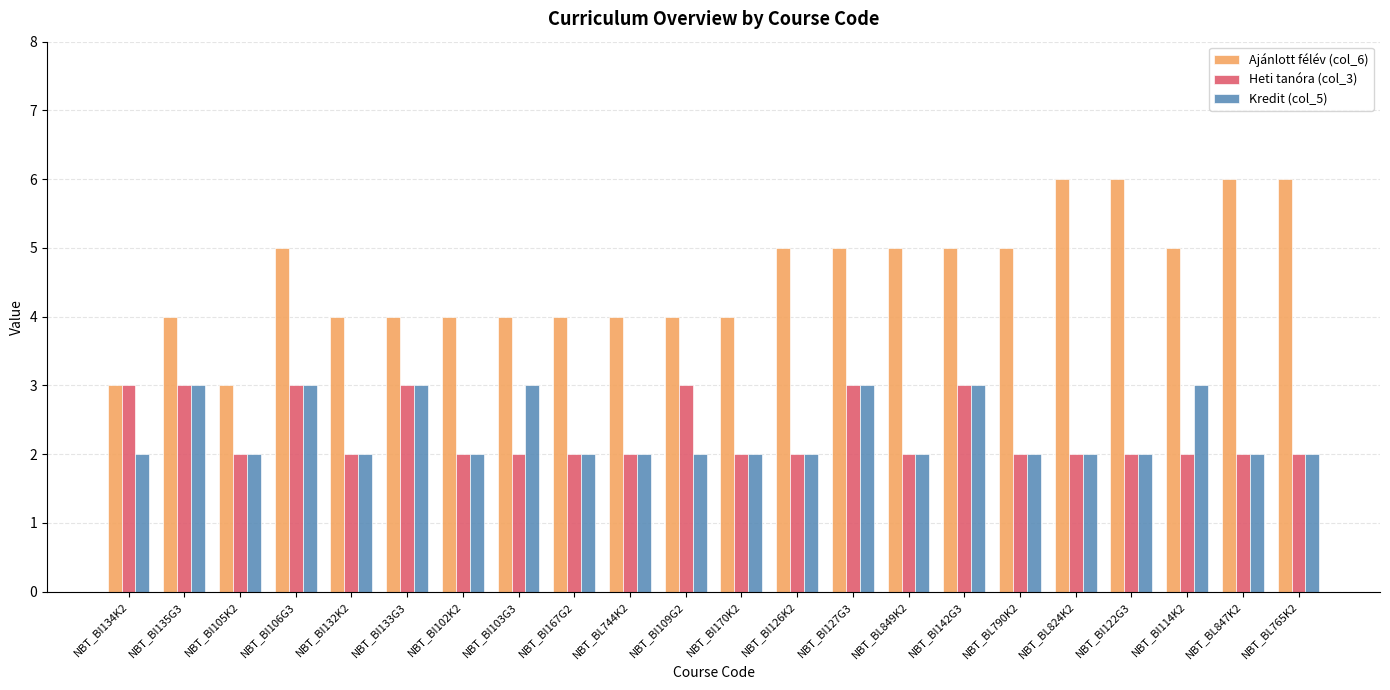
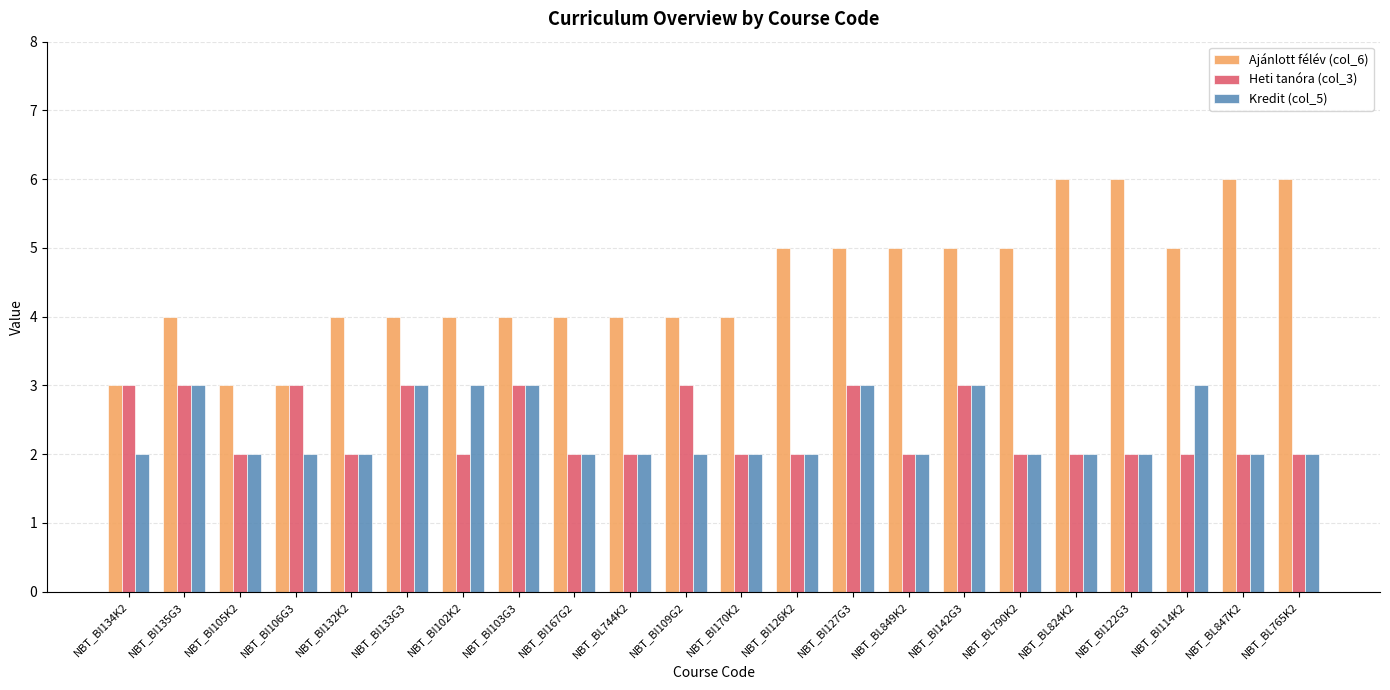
Ajánlott félév (col_6), NBT_BI106G3: 5 -> 3
Kredit (col_5), NBT_BI106G3: 3 -> 2
Kredit (col_5), NBT_BI102K2: 2 -> 3
Heti tanóra (col_3), NBT_BI103G3: 2 -> 3
